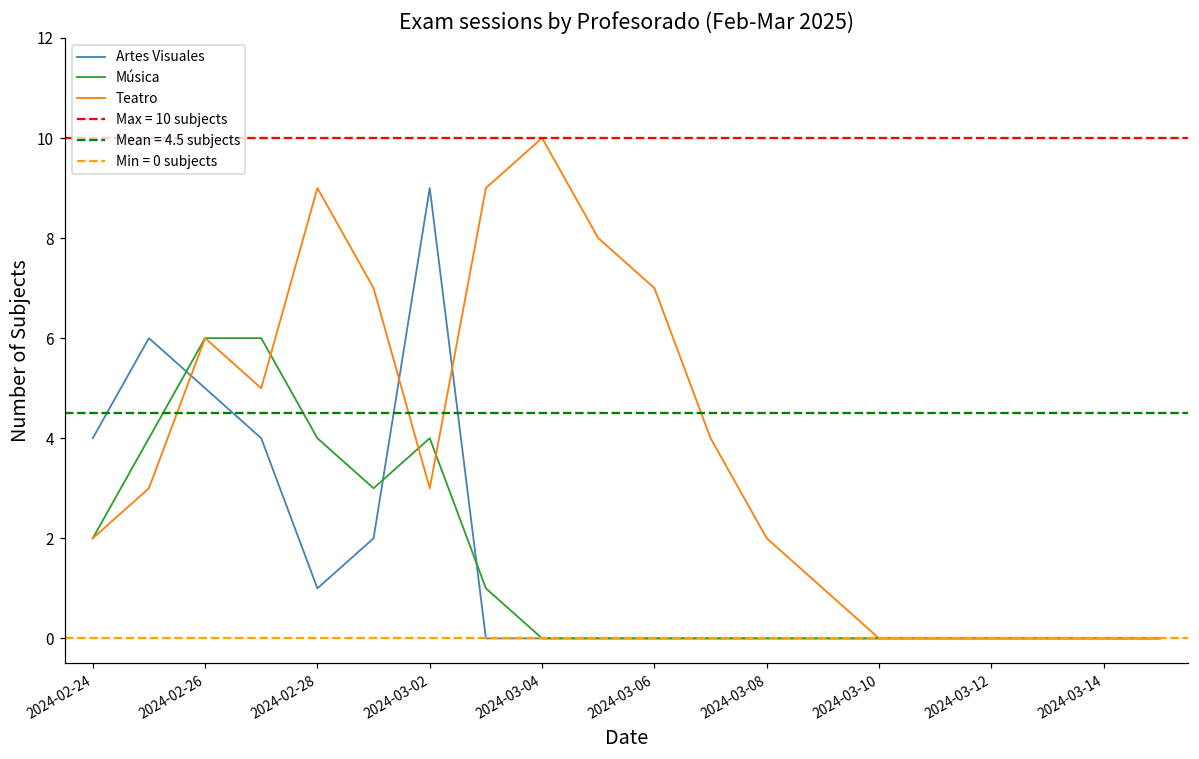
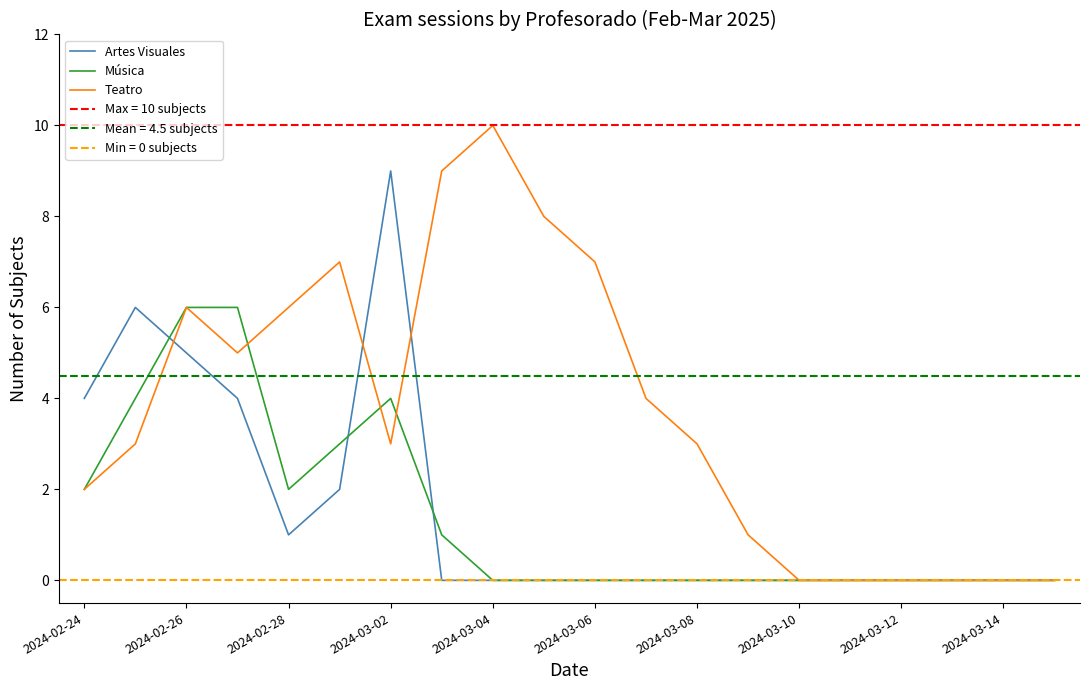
Música, 2024-02-28: 4 -> 2
Teatro, 2024-02-28: 9 -> 6
Teatro, 2024-03-08: 2 -> 3
